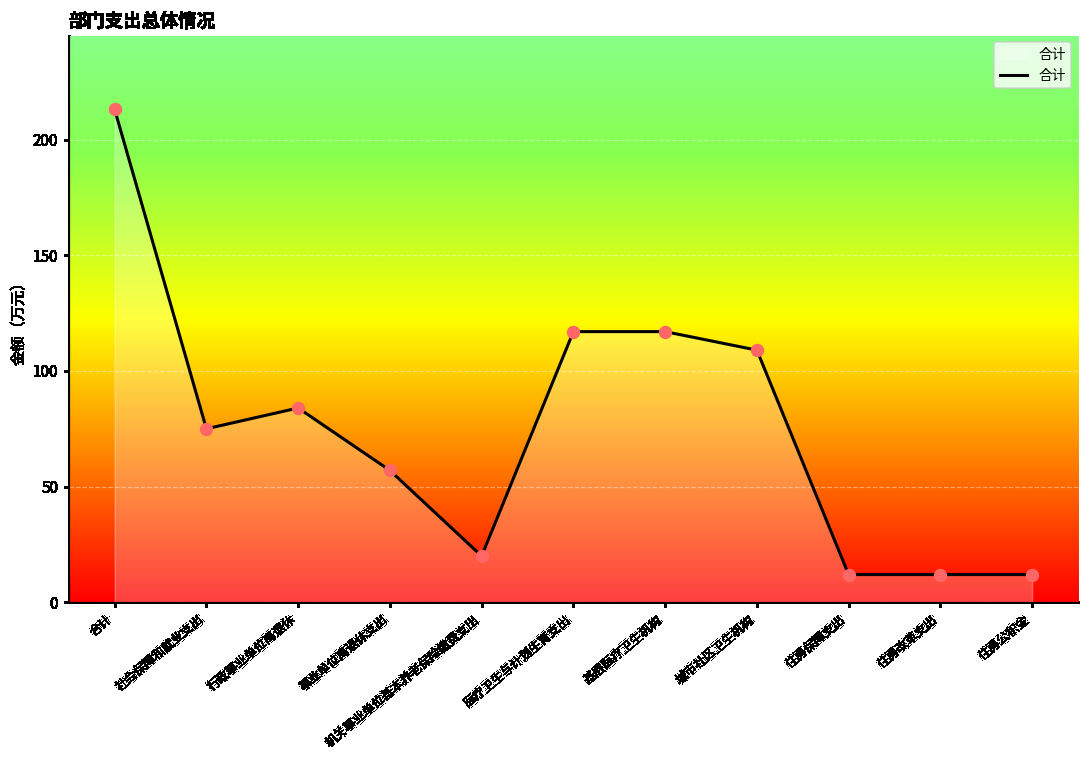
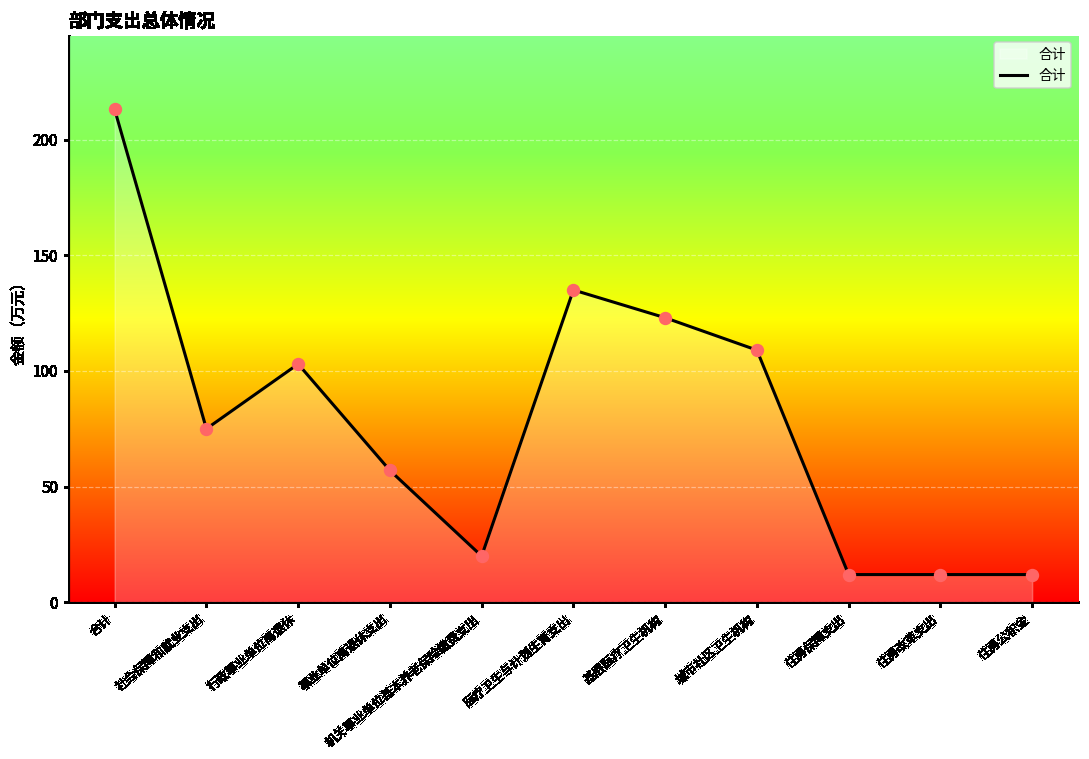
行政事业单位离退休: 84 -> 103
医疗卫生与计划生育支出: 117 -> 135
基层医疗卫生机构: 117 -> 123
